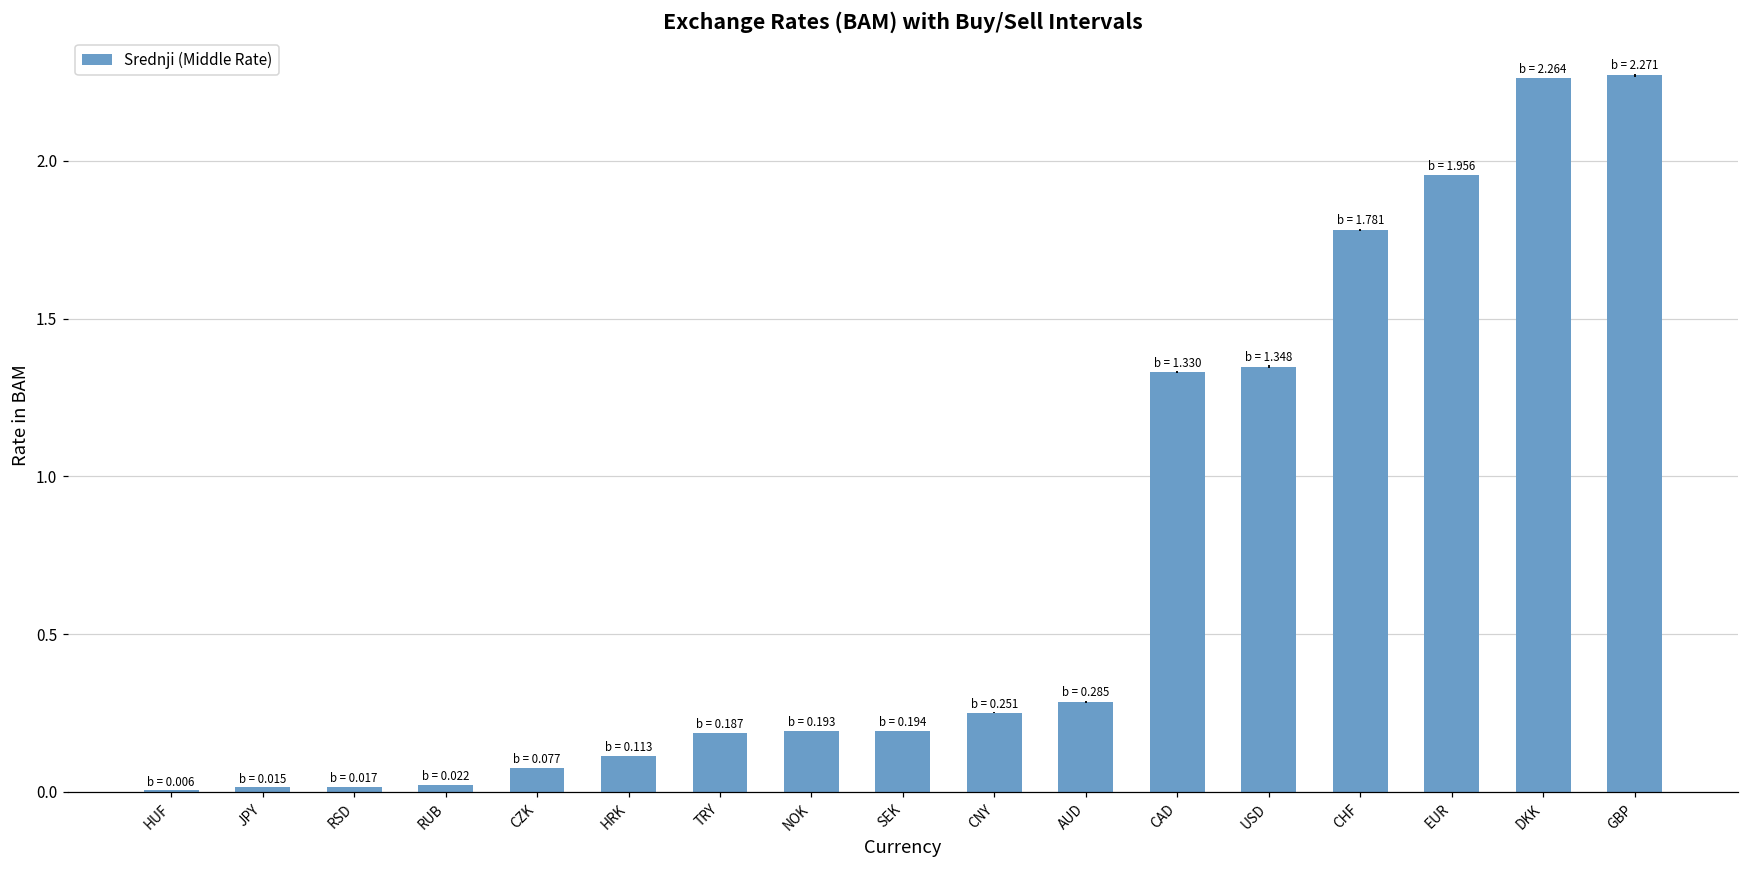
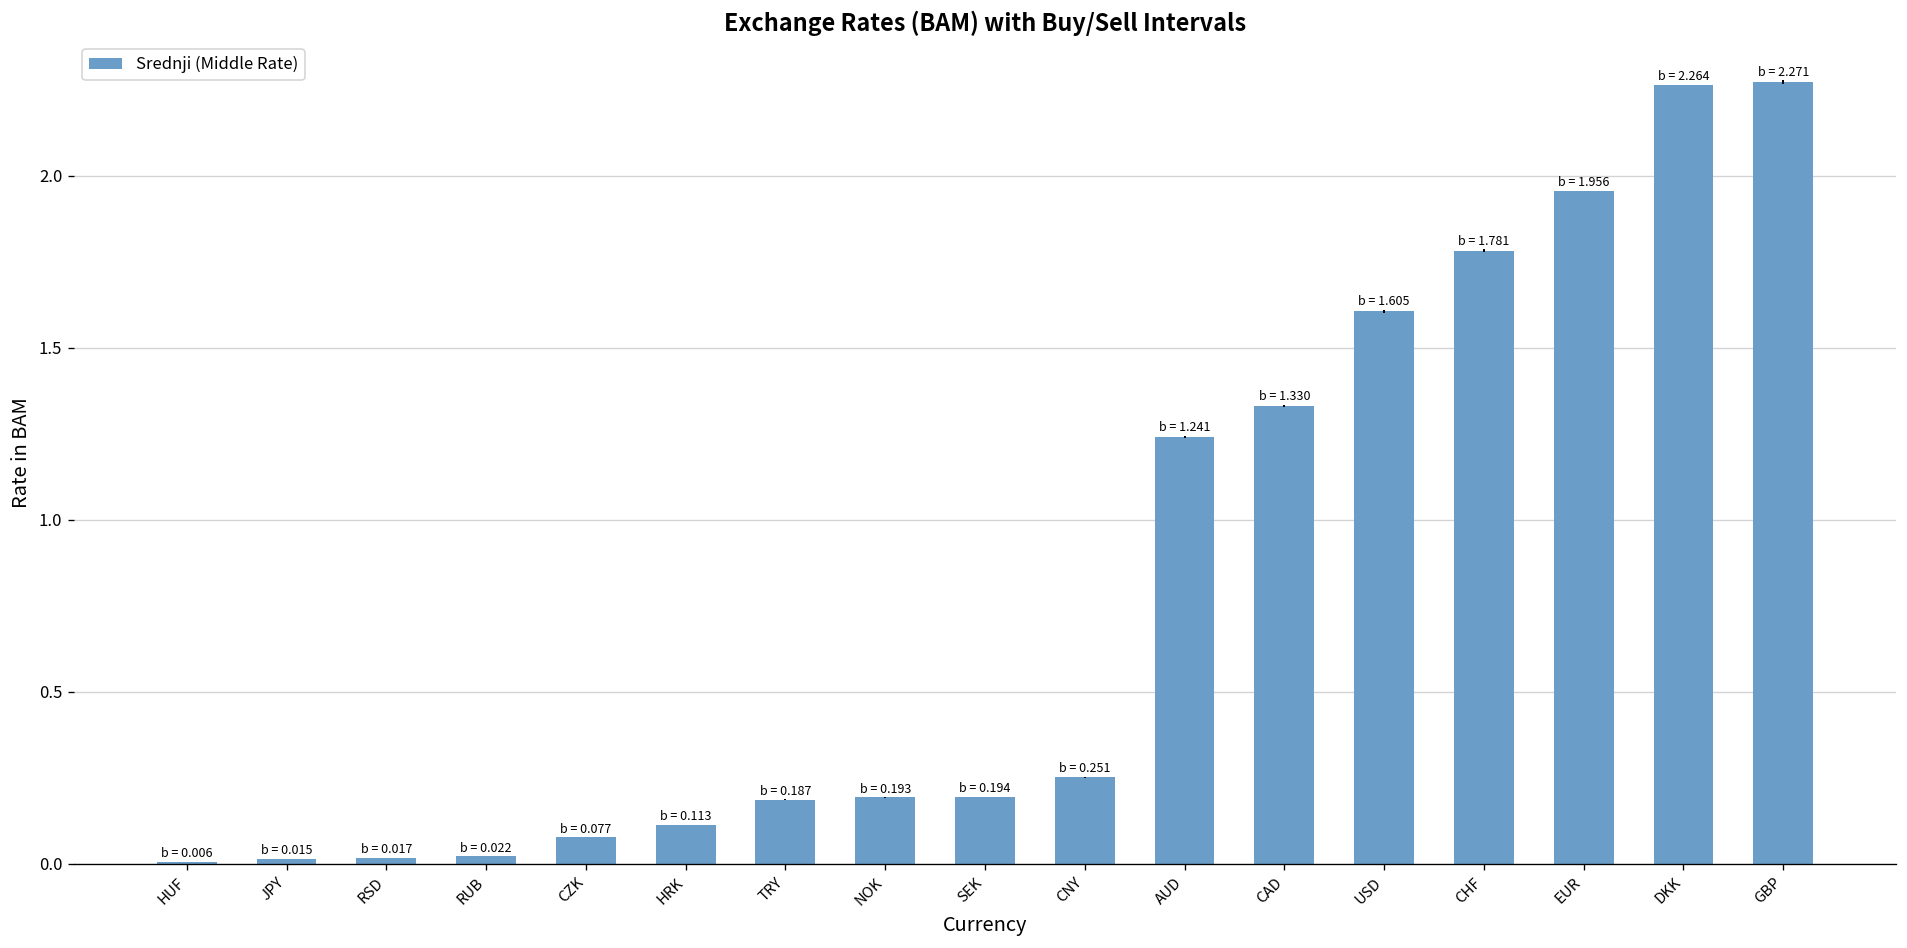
AUD: 0.285 -> 1.241
USD: 1.348 -> 1.605
